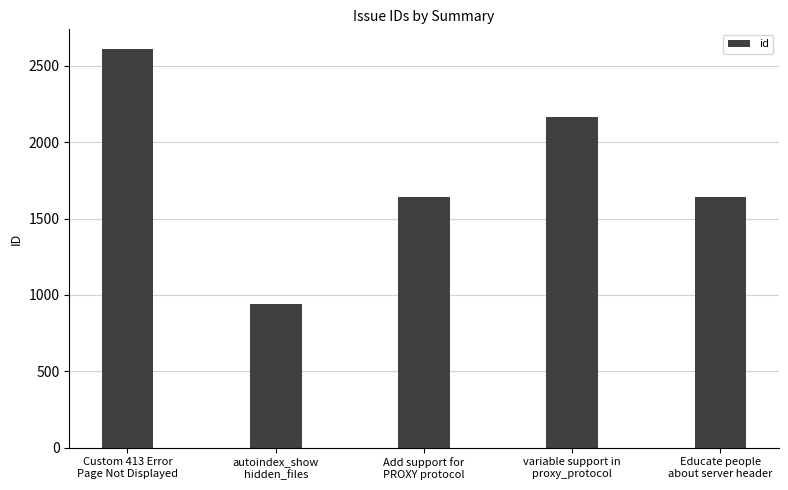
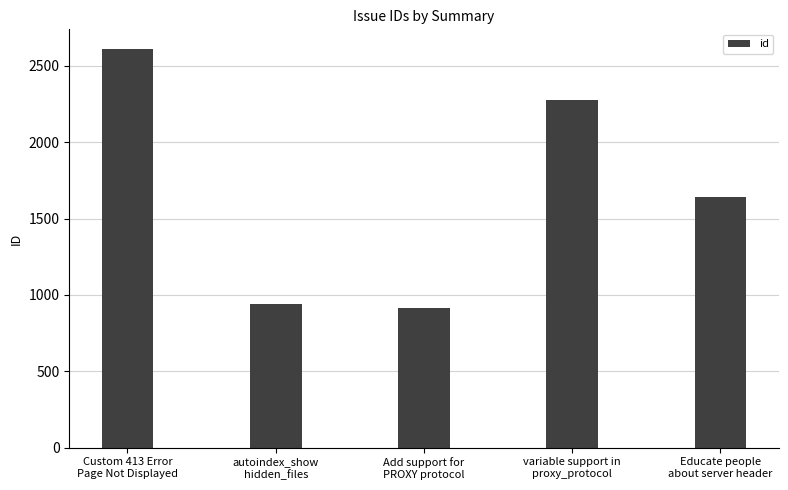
Add support for PROXY protocol: 1640 -> 920
variable support in proxy_protocol: 2170 -> 2280
